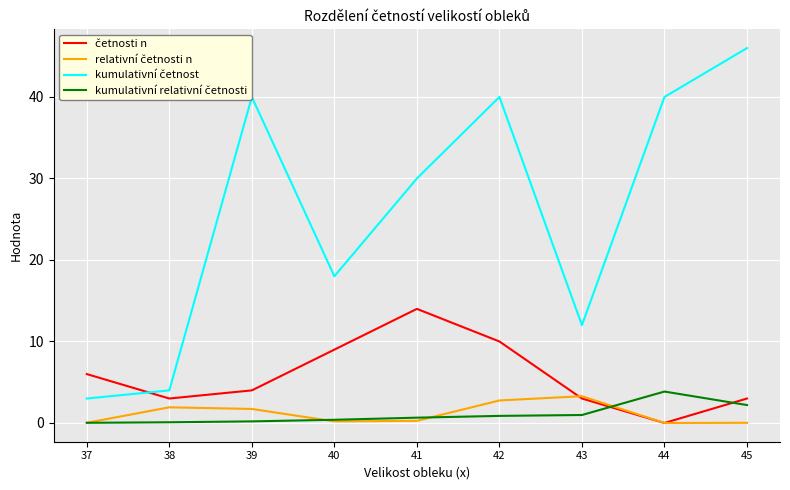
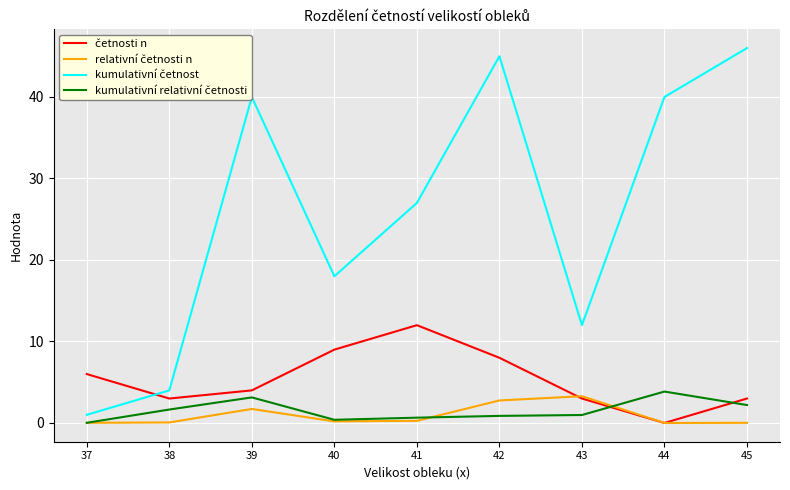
kumulativní četnost, 37: 3 -> 1
relativní četnosti n, 38: 2 -> 0
kumulativní relativní četnosti, 38: 0 -> 2
kumulativní relativní četnosti, 39: 0 -> 3
četnosti n, 41: 14 -> 12
kumulativní četnost, 41: 30 -> 27
četnosti n, 42: 10 -> 8
kumulativní četnost, 42: 40 -> 45
